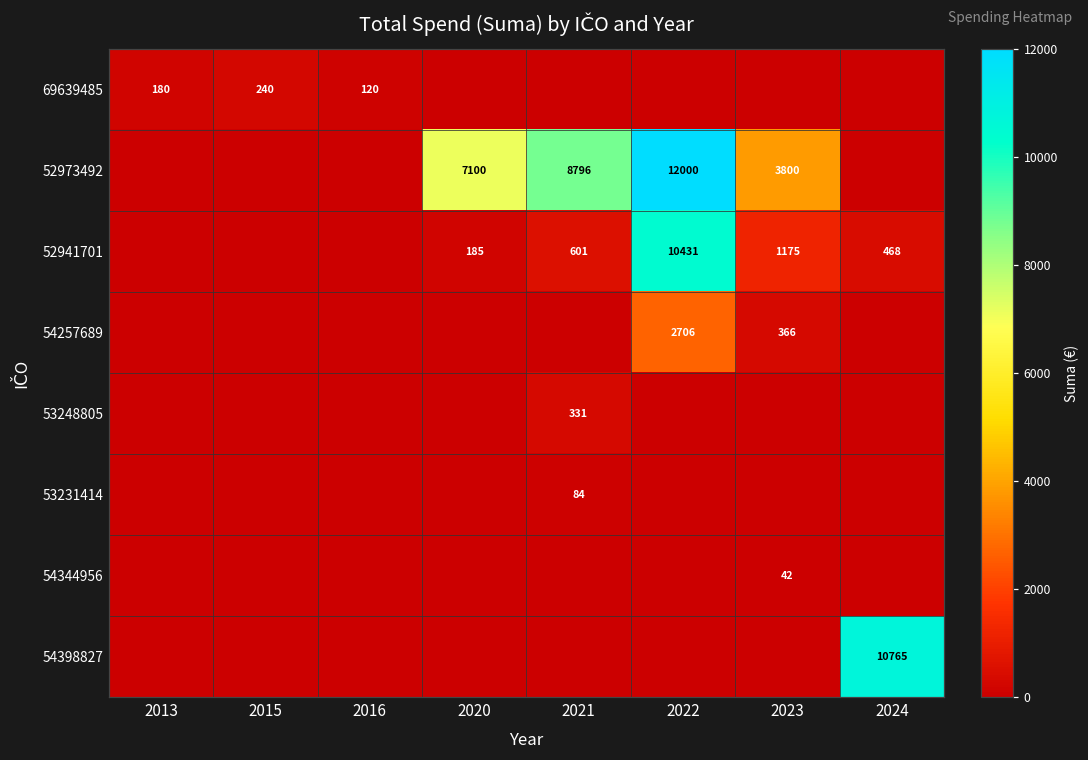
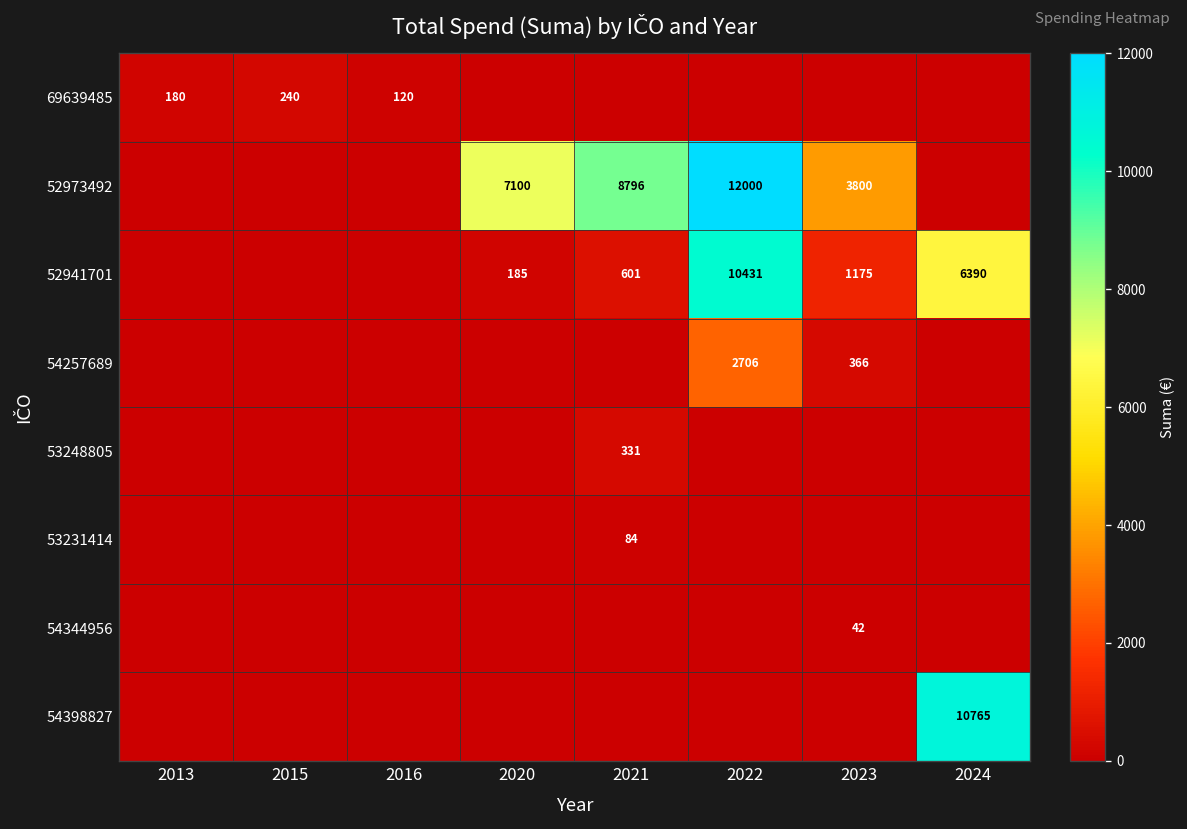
52941701, 2024: 468 -> 6390
